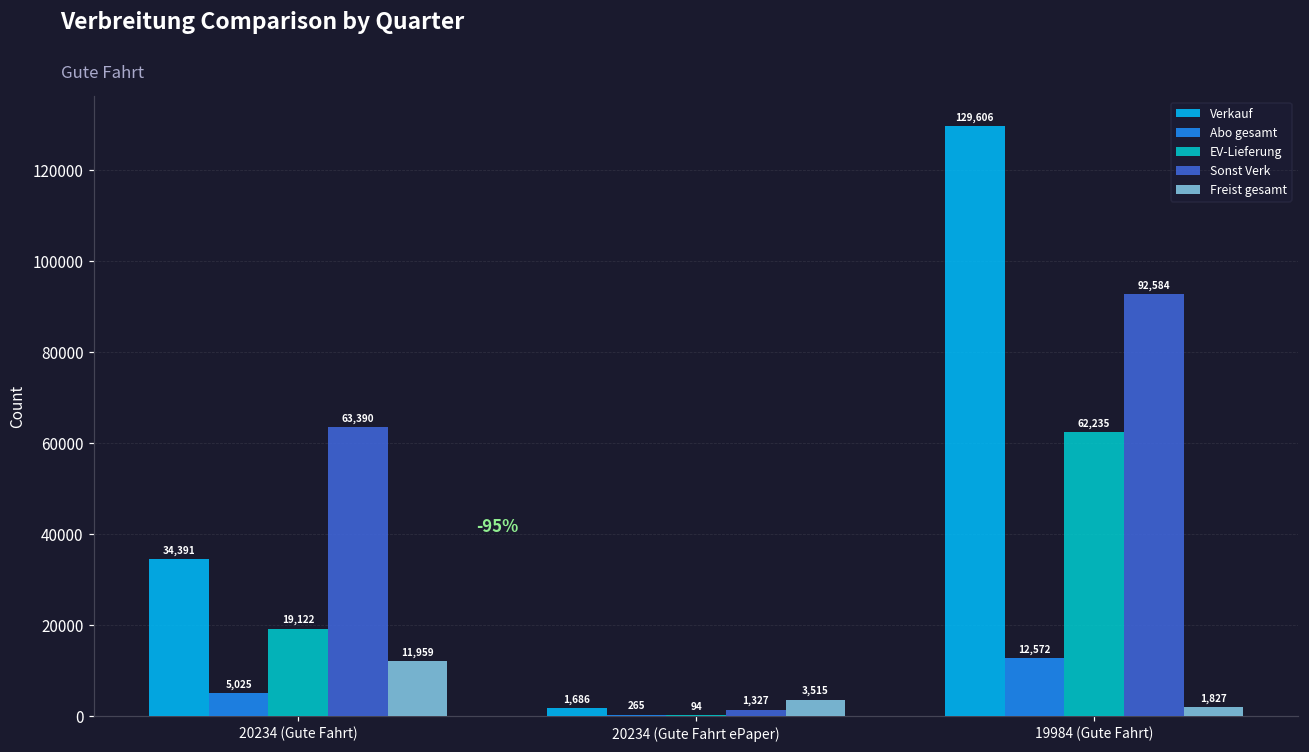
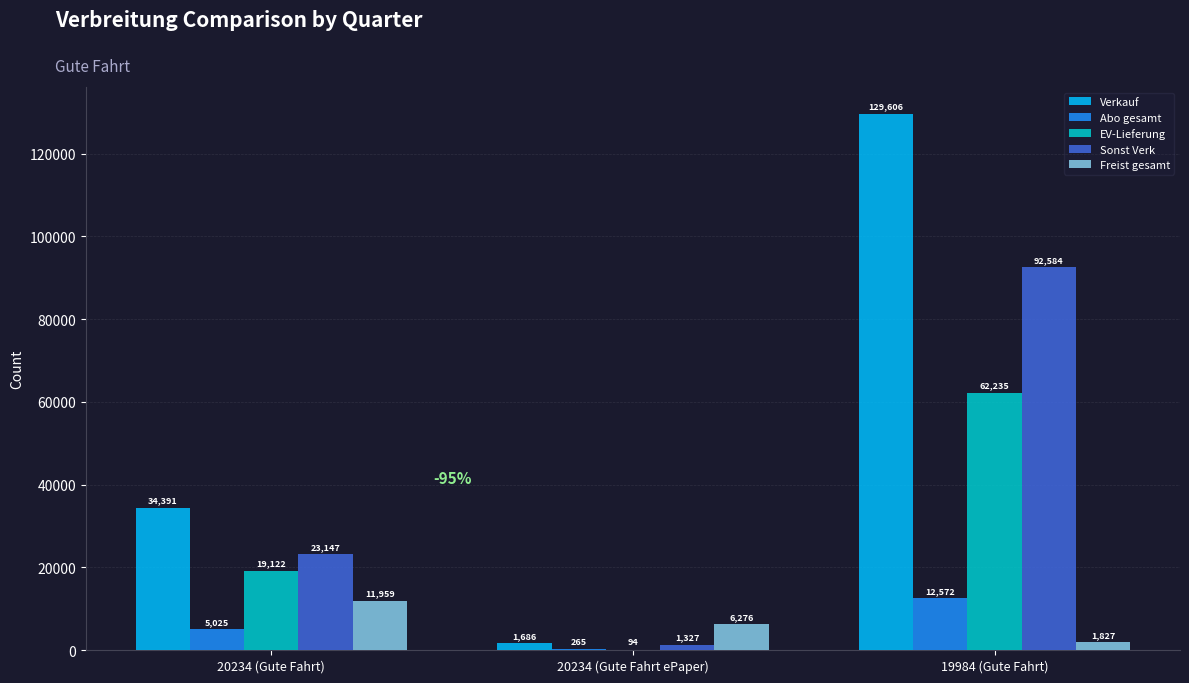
Sonst Verk, 20234 (Gute Fahrt): 63,390 -> 23,147
Freist gesamt, 20234 (Gute Fahrt ePaper): 3,515 -> 6,276
